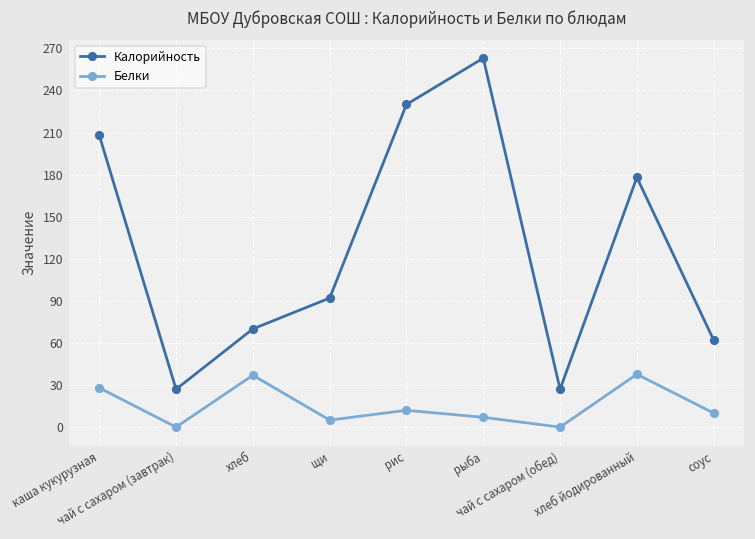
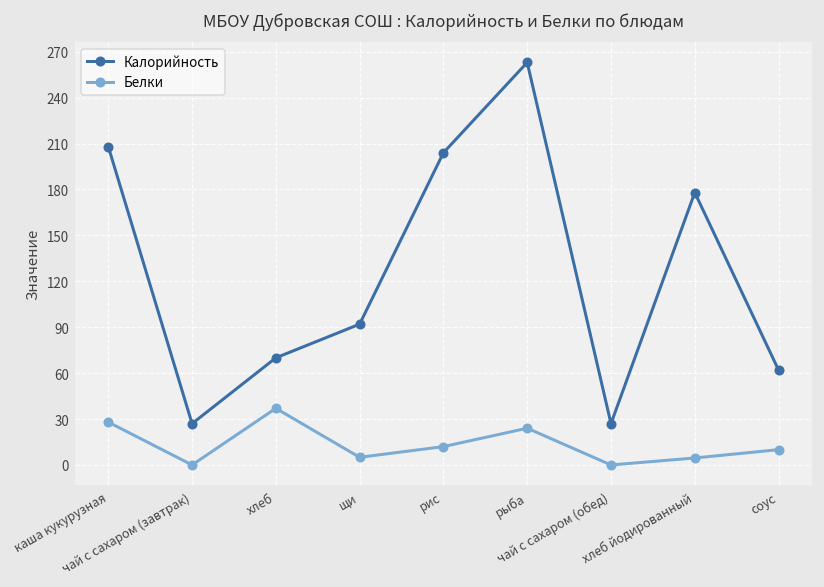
Калорийность, рис: 230 -> 204
Белки, рыба: 7 -> 24
Белки, хлеб йодированный: 38 -> 5
